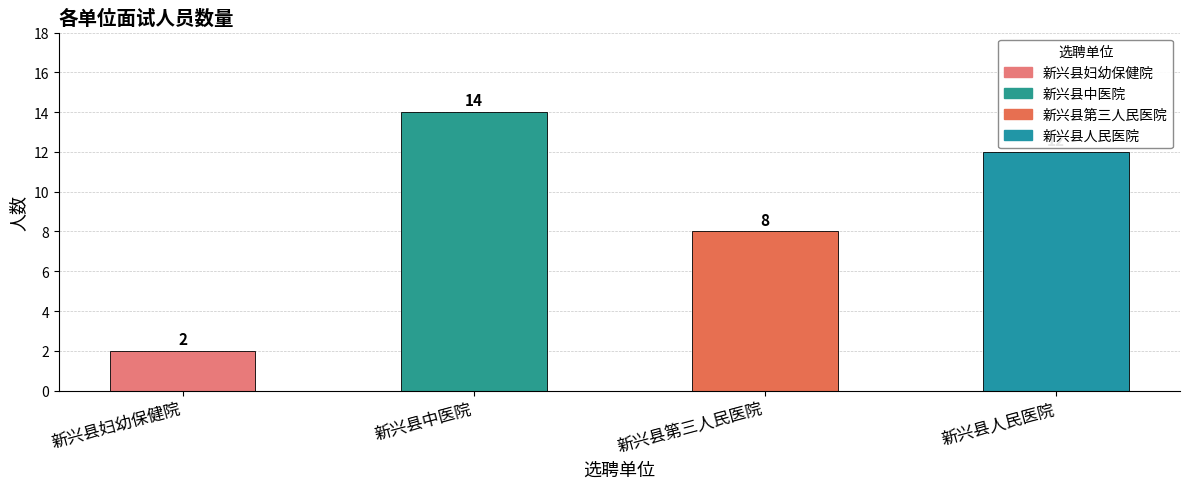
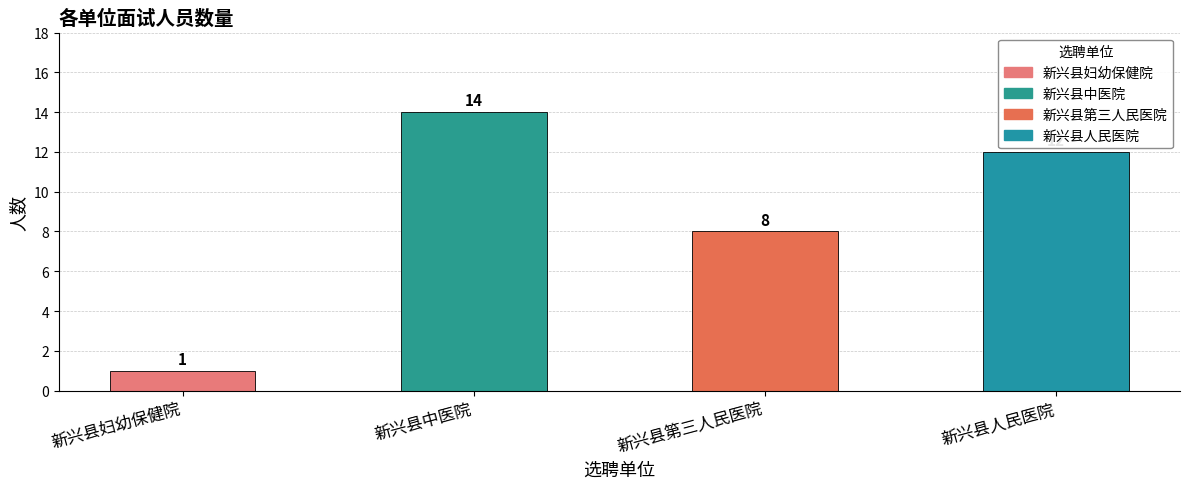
新兴县妇幼保健院: 2 -> 1
